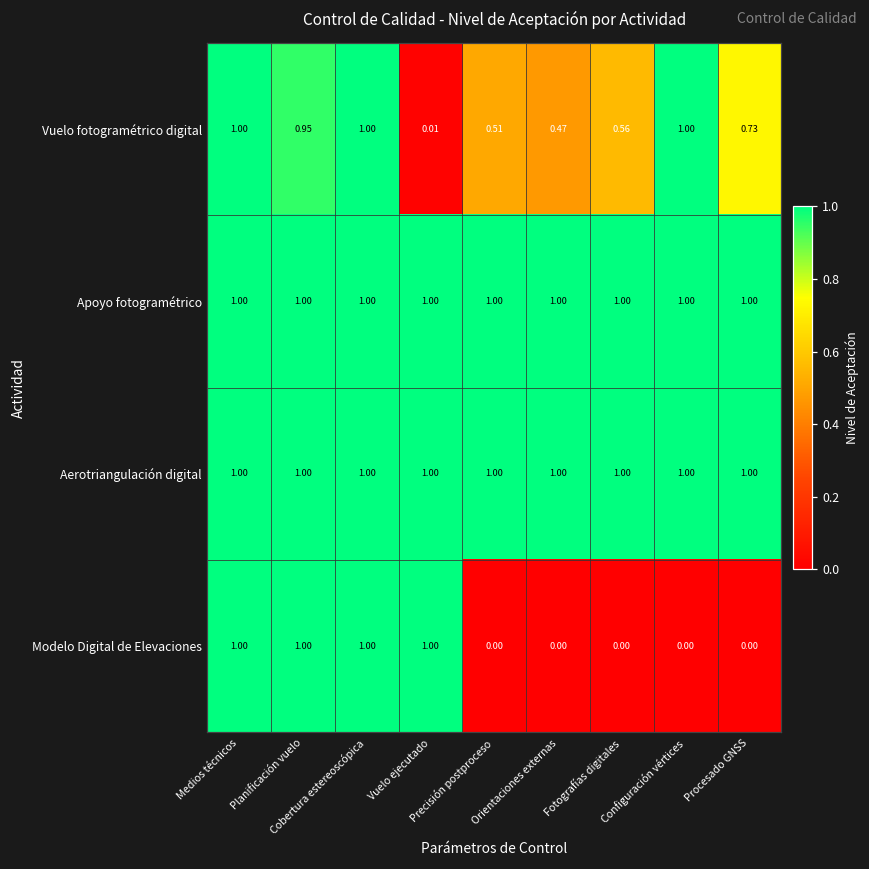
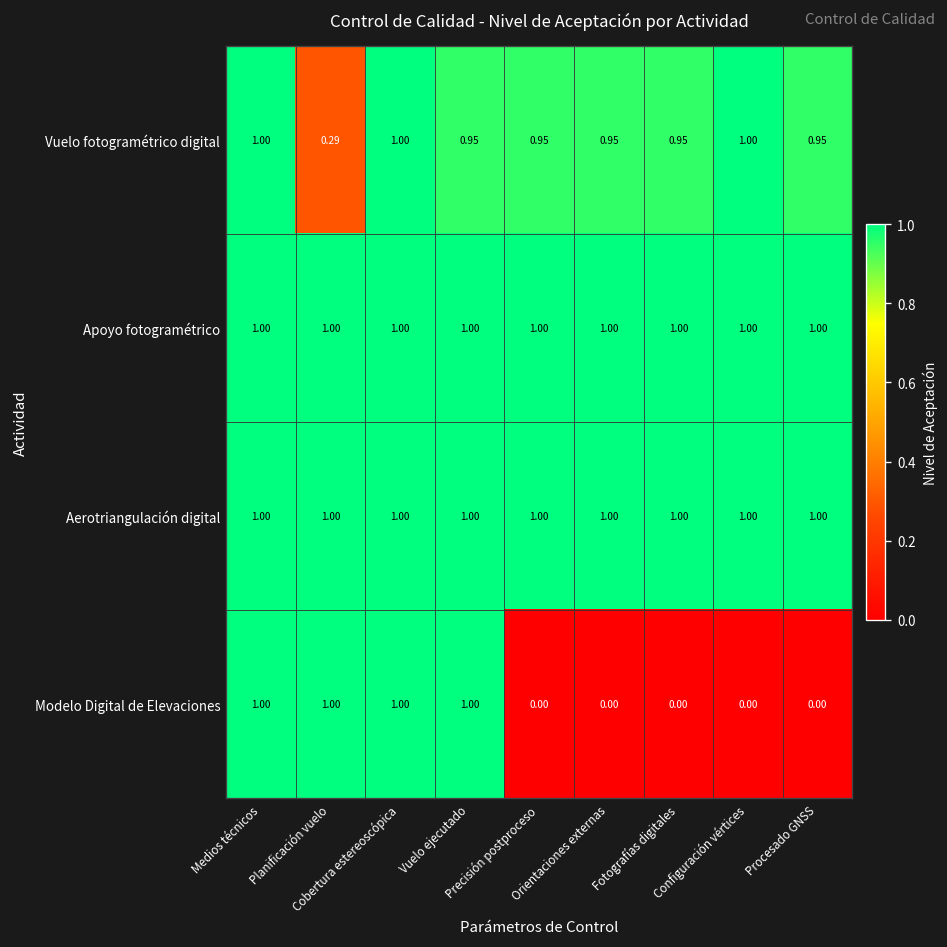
Vuelo fotogramétrico digital, Planificación vuelo: 0.95 -> 0.29
Vuelo fotogramétrico digital, Vuelo ejecutado: 0.01 -> 0.95
Vuelo fotogramétrico digital, Precisión postproceso: 0.51 -> 0.95
Vuelo fotogramétrico digital, Orientaciones externas: 0.47 -> 0.95
Vuelo fotogramétrico digital, Fotografías digitales: 0.56 -> 0.95
Vuelo fotogramétrico digital, Procesado GNSS: 0.73 -> 0.95
